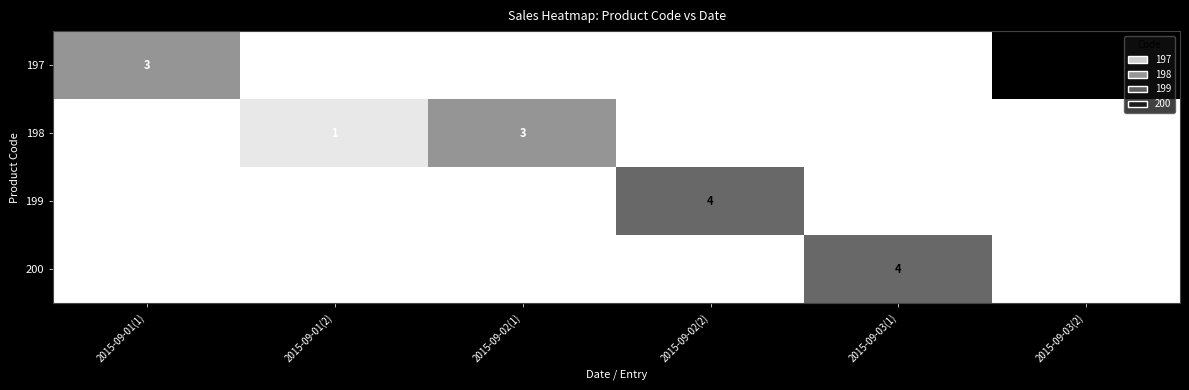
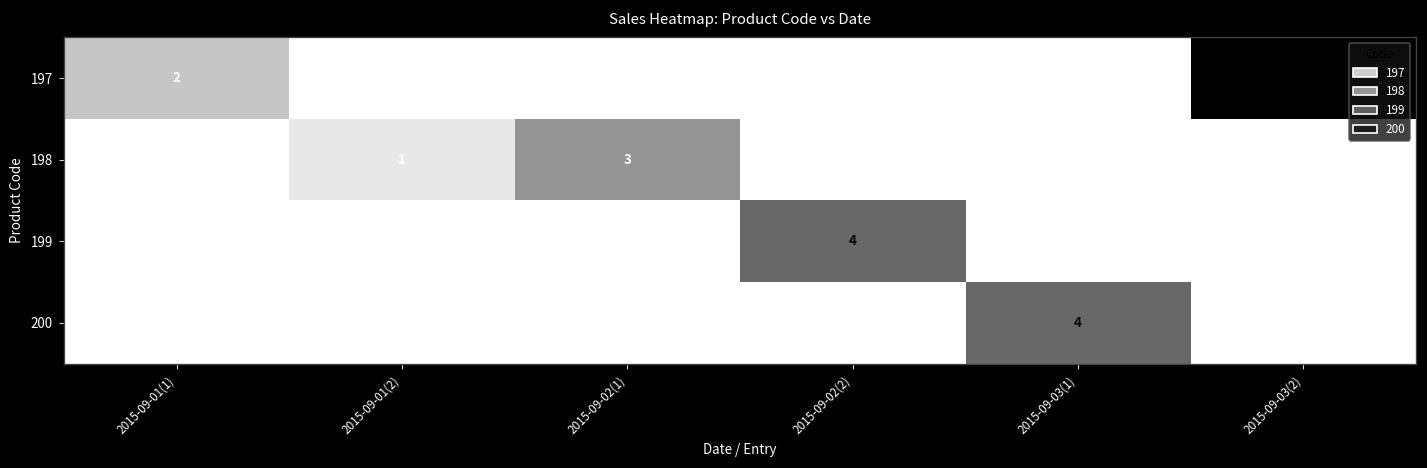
197, 2015-09-01(1): 3 -> 2
